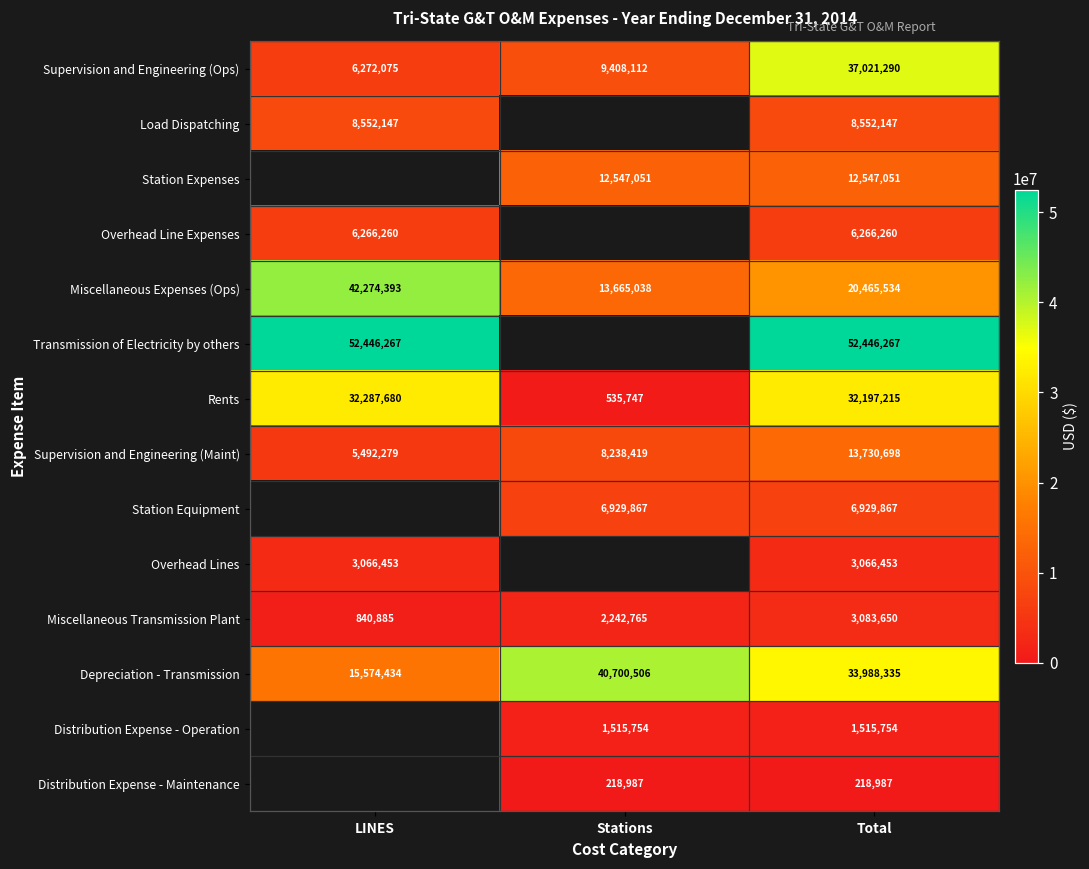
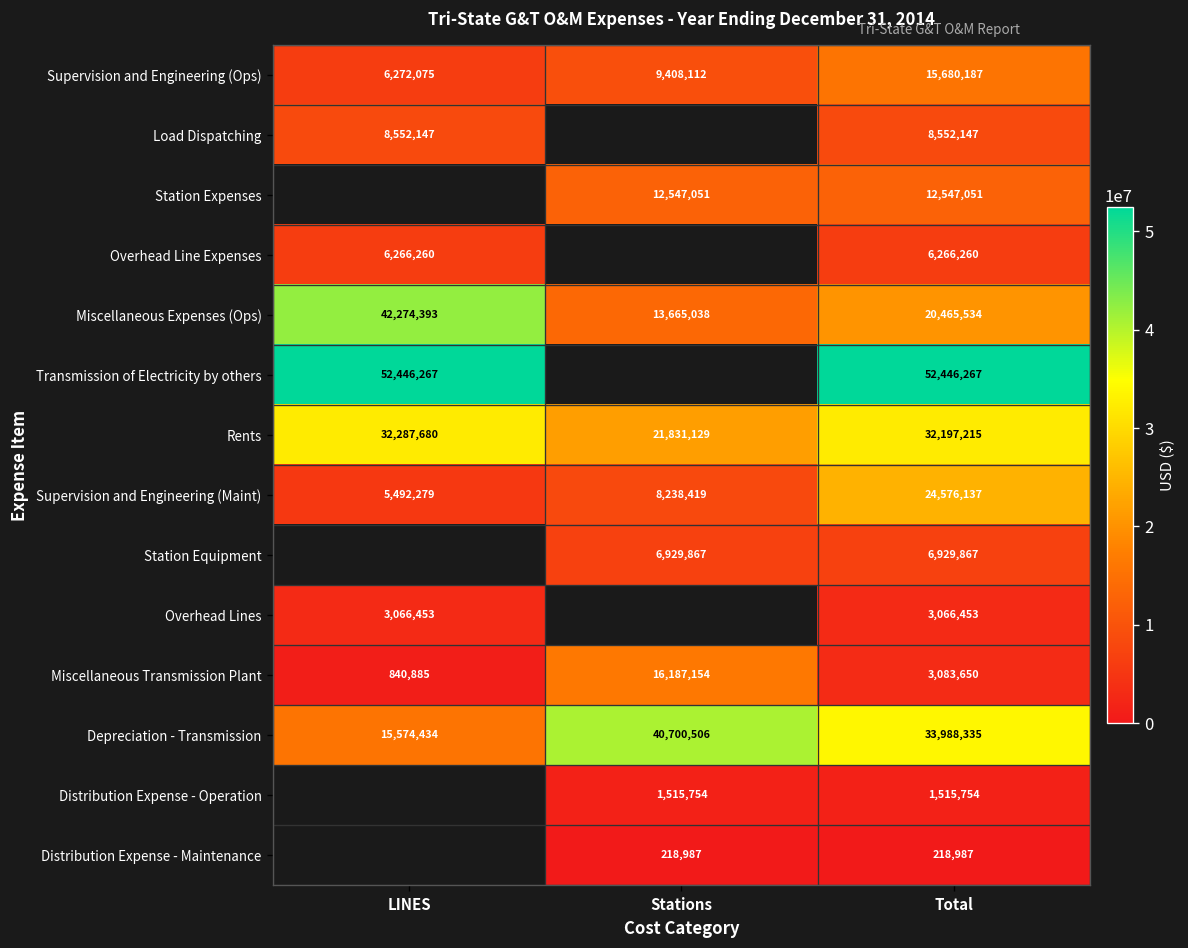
Supervision and Engineering (Ops), Total: 37,021,290 -> 15,680,187
Rents, Stations: 535,747 -> 21,831,129
Supervision and Engineering (Maint), Total: 13,730,698 -> 24,576,137
Miscellaneous Transmission Plant, Stations: 2,242,765 -> 16,187,154
